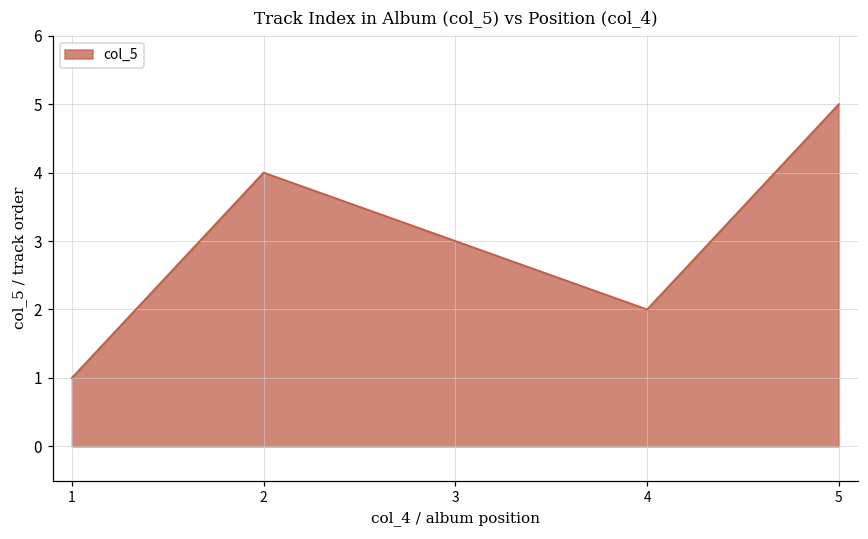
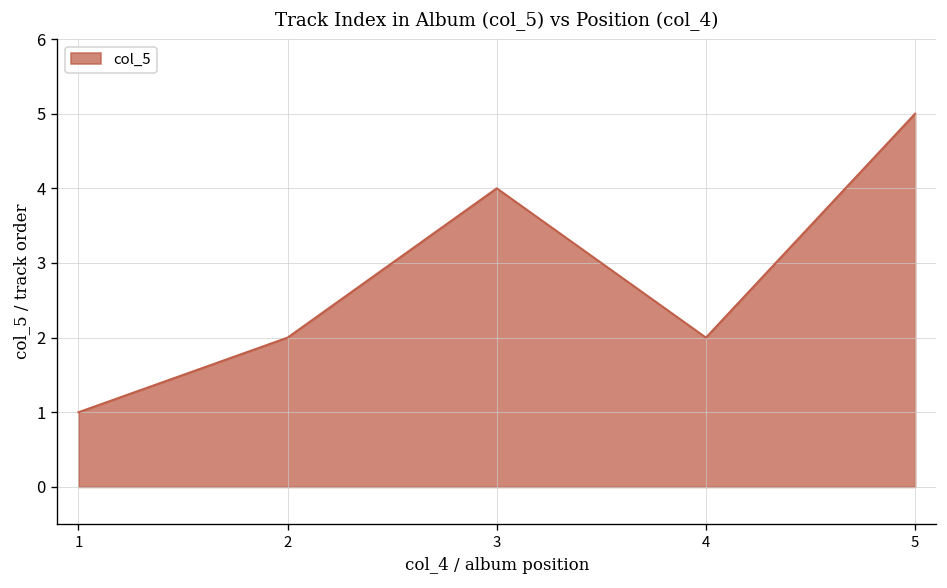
2: 4 -> 2
3: 3 -> 4
